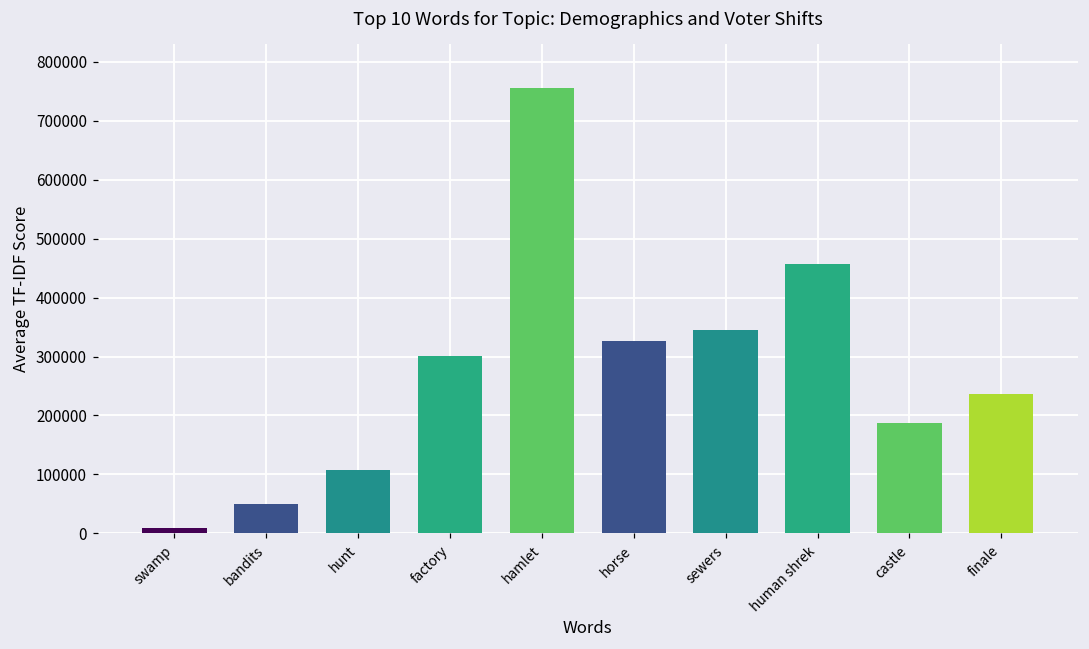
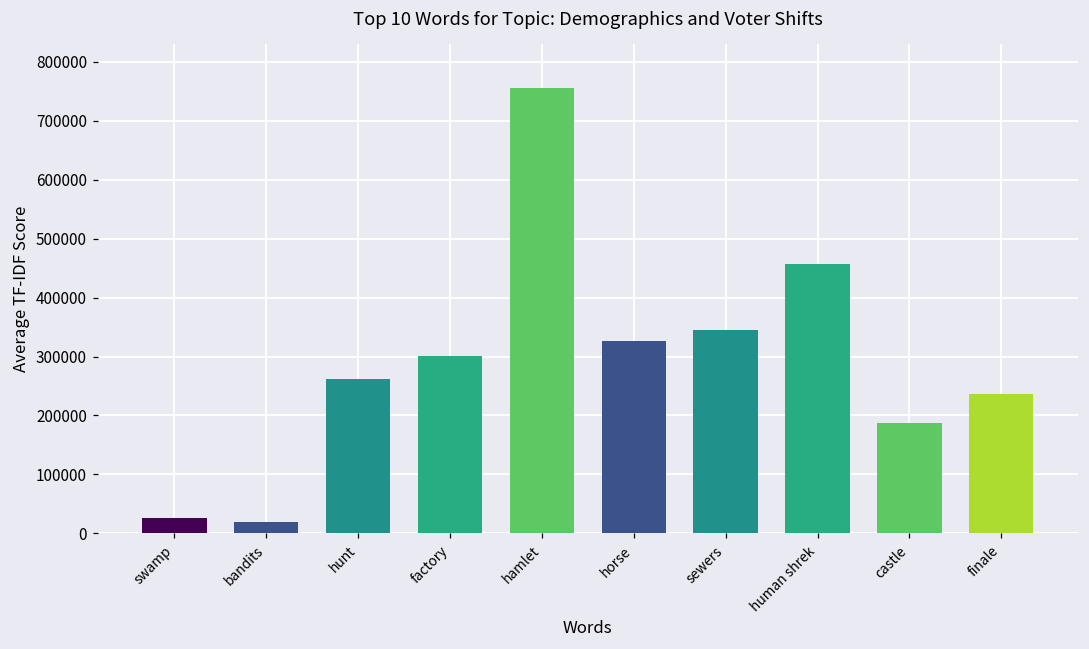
swamp: 10000 -> 30000
bandits: 50000 -> 20000
hunt: 110000 -> 260000
